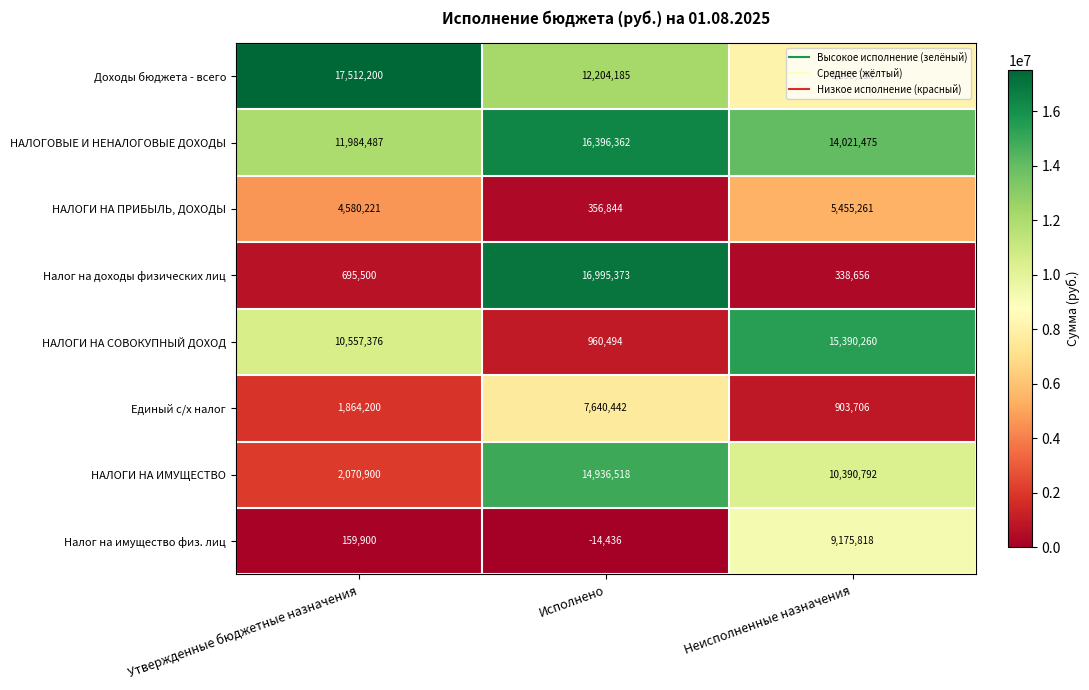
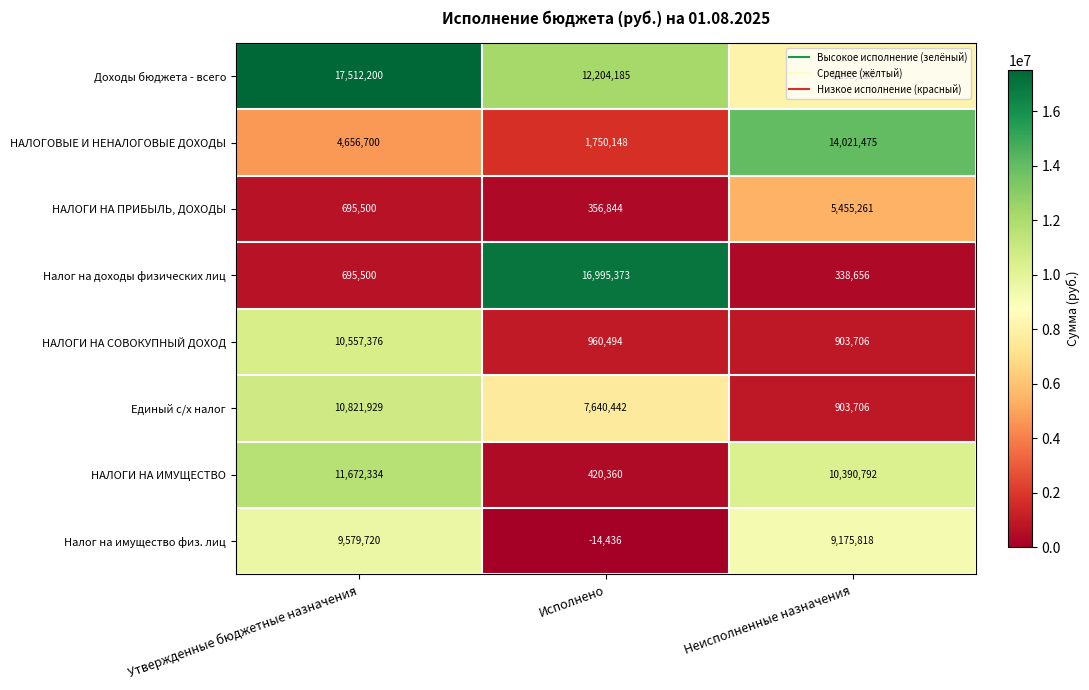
НАЛОГОВЫЕ И НЕНАЛОГОВЫЕ ДОХОДЫ, Утвержденные бюджетные назначения: 11,984,487 -> 4,656,700
НАЛОГОВЫЕ И НЕНАЛОГОВЫЕ ДОХОДЫ, Исполнено: 16,396,362 -> 1,750,148
НАЛОГИ НА ПРИБЫЛЬ, ДОХОДЫ, Утвержденные бюджетные назначения: 4,580,221 -> 695,500
НАЛОГИ НА СОВОКУПНЫЙ ДОХОД, Неисполненные назначения: 15,390,260 -> 903,706
Единый с/х налог, Утвержденные бюджетные назначения: 1,864,200 -> 10,821,929
НАЛОГИ НА ИМУЩЕСТВО, Утвержденные бюджетные назначения: 2,070,900 -> 11,672,334
НАЛОГИ НА ИМУЩЕСТВО, Исполнено: 14,936,518 -> 420,360
Налог на имущество физ. лиц, Утвержденные бюджетные назначения: 159,900 -> 9,579,720
